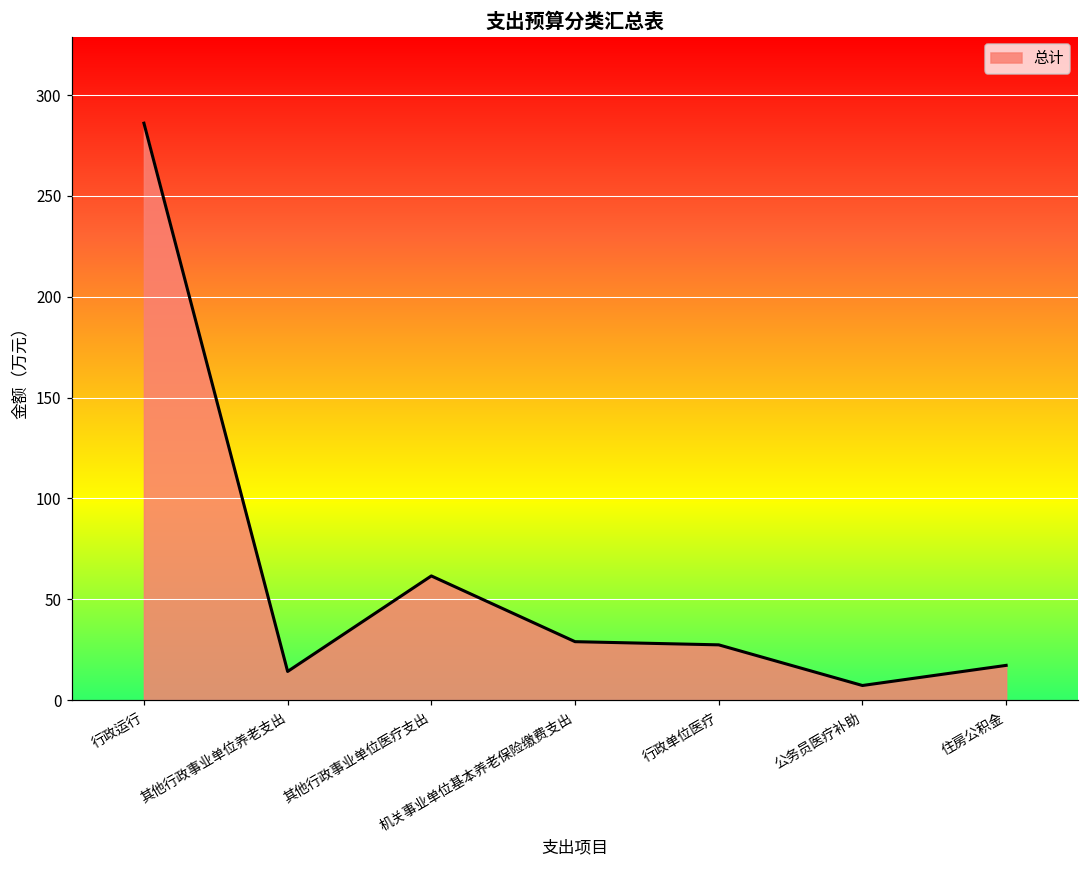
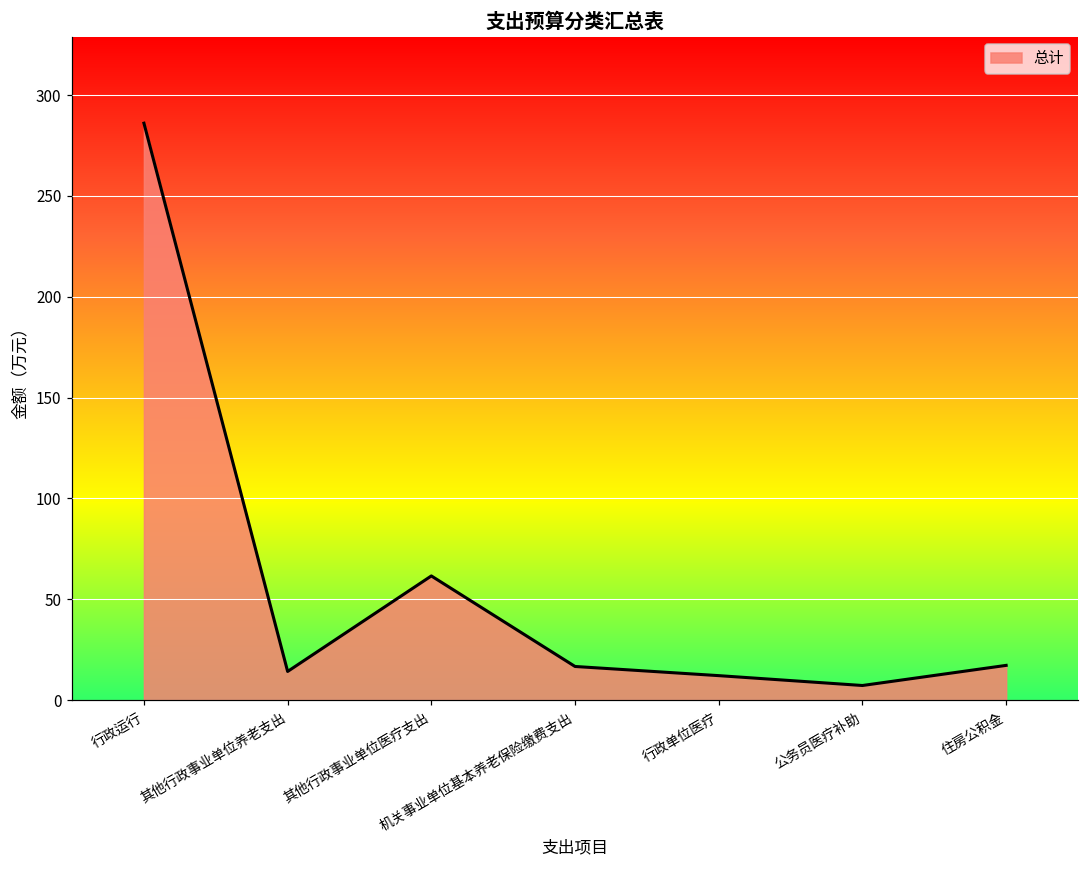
机关事业单位基本养老保险缴费支出: 29 -> 17
行政单位医疗: 27 -> 12
